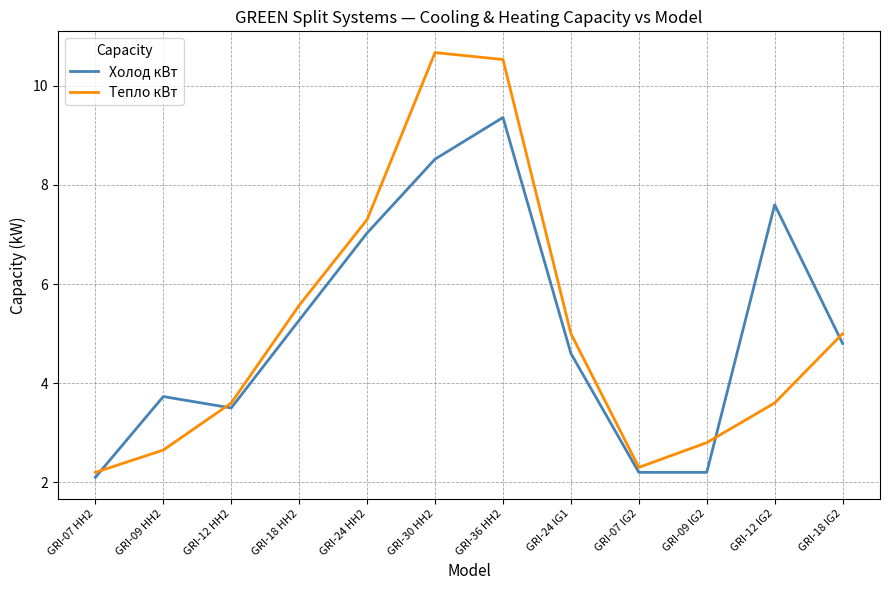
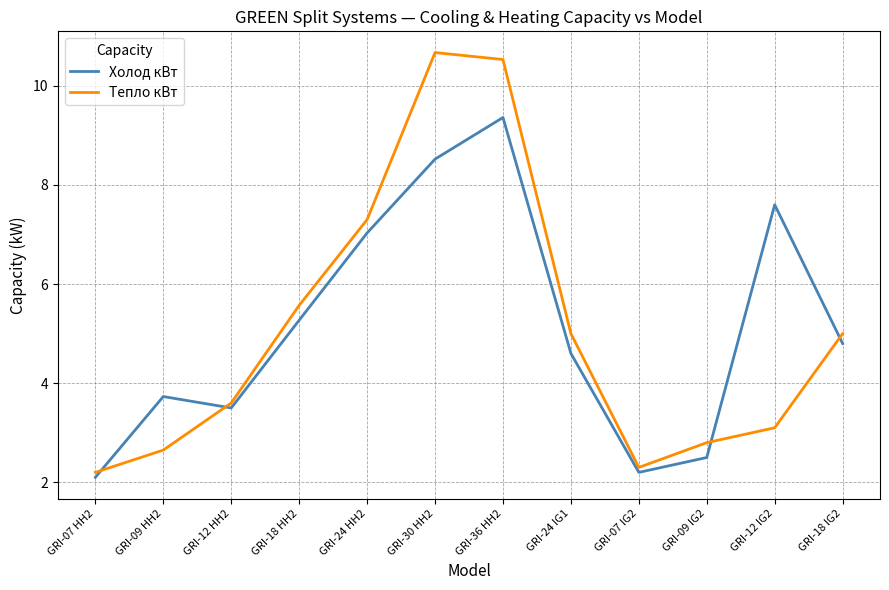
Холод кВт, GRI-09 IG2: 2.2 -> 2.5
Тепло кВт, GRI-12 IG2: 3.6 -> 3.1
